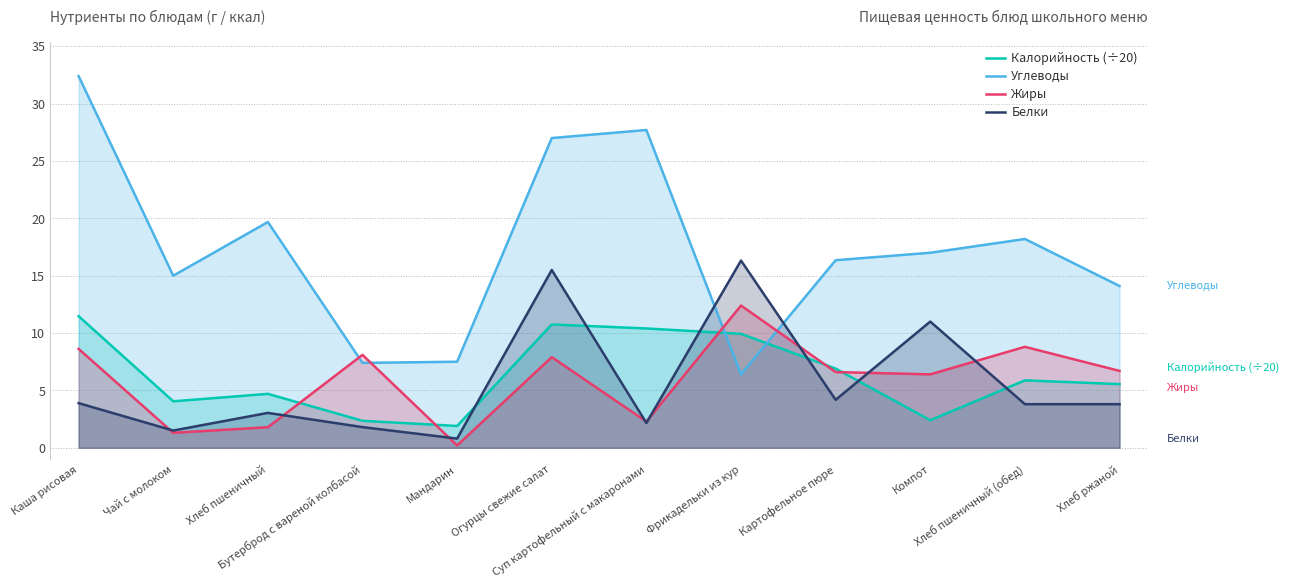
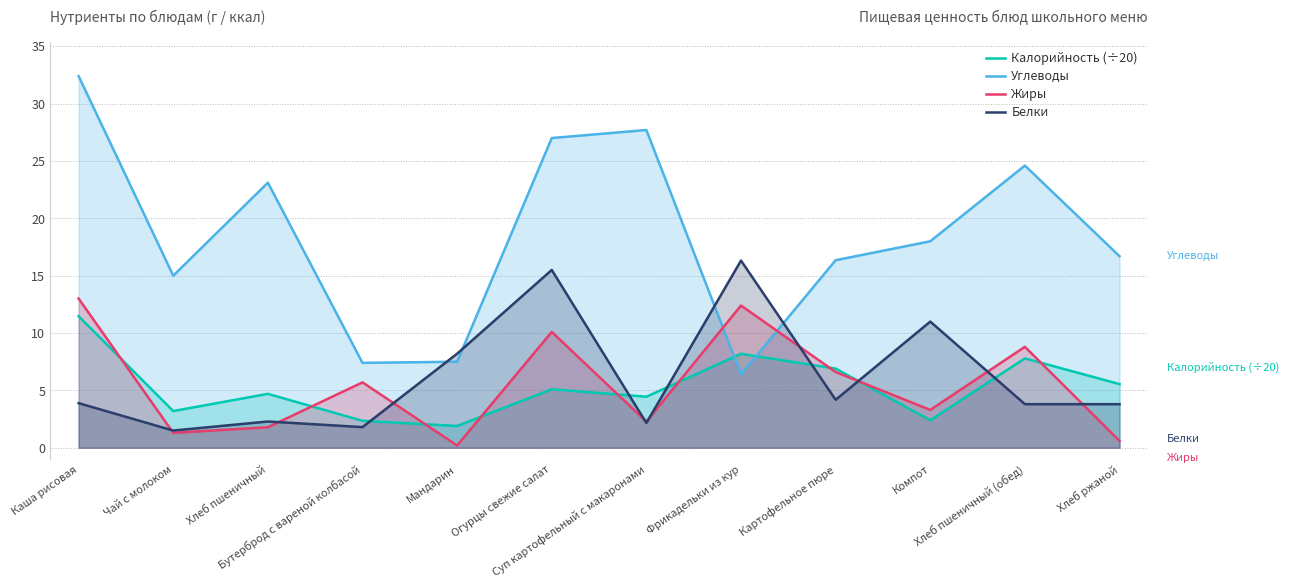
Жиры, Каша рисовая: 8.6 -> 13.0
Калорийность (÷20), Чай с молоком: 4.1 -> 3.2
Углеводы, Хлеб пшеничный: 19.7 -> 23.1
Белки, Хлеб пшеничный: 3.0 -> 2.3
Жиры, Бутерброд с вареной колбасой: 8.1 -> 5.7
Белки, Мандарин: 0.8 -> 8.2
Калорийность (÷20), Огурцы свежие салат: 10.8 -> 5.1
Жиры, Огурцы свежие салат: 7.9 -> 10.1
Калорийность (÷20), Суп картофельный с макаронами: 10.4 -> 4.5
Калорийность (÷20), Фрикадельки из кур: 9.9 -> 8.2
Углеводы, Компот: 17 -> 18
Жиры, Компот: 6.4 -> 3.3
Калорийность (÷20), Хлеб пшеничный (обед): 5.9 -> 7.8
Углеводы, Хлеб пшеничный (обед): 18.2 -> 24.6
Углеводы, Хлеб ржаной: 14.1 -> 16.7
Жиры, Хлеб ржаной: 6.7 -> 0.6
